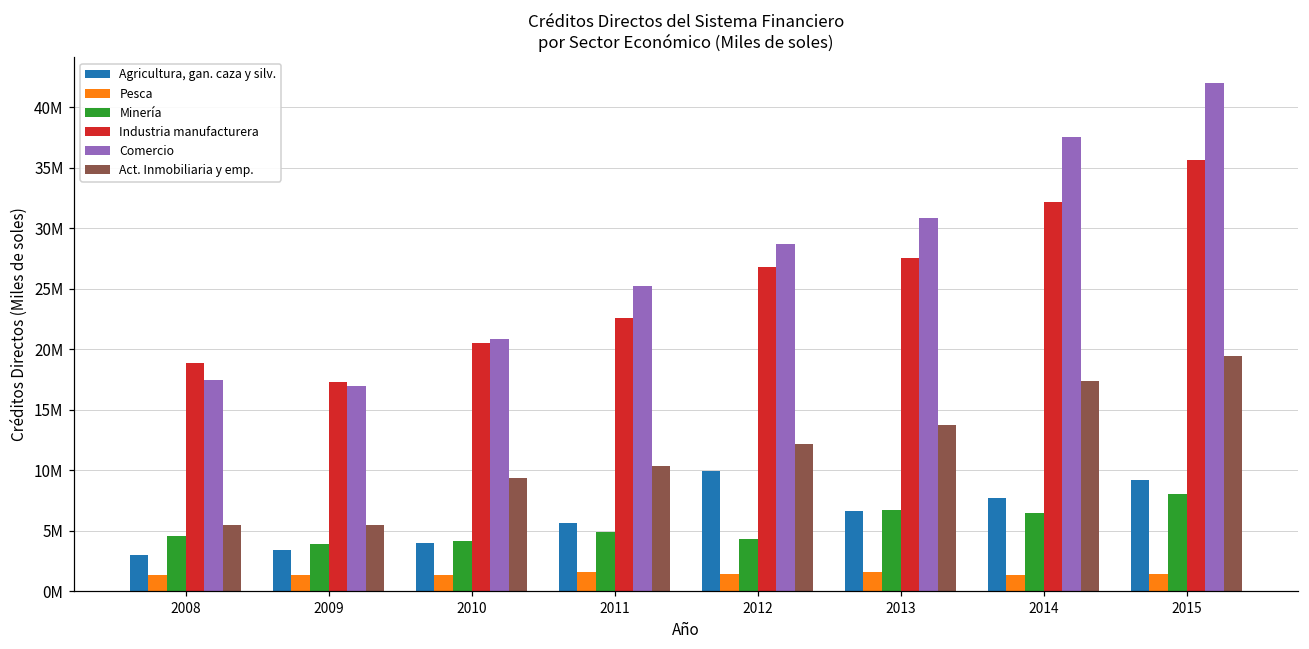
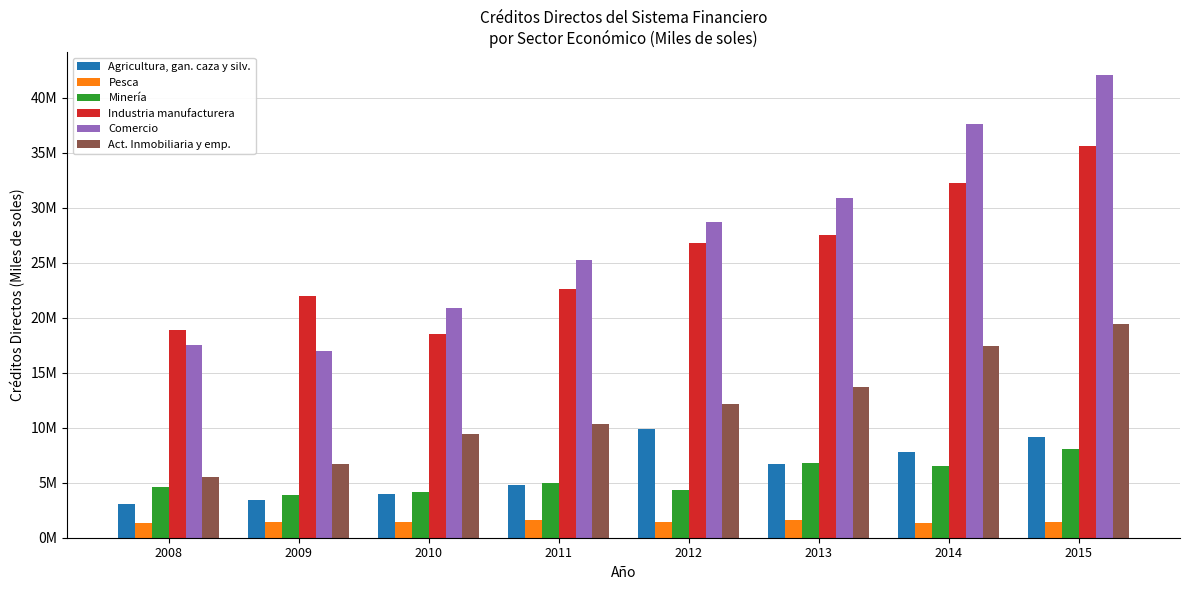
Industria manufacturera, 2009: 17300000 -> 22000000
Act. Inmobiliaria y emp., 2009: 5500000 -> 6700000
Industria manufacturera, 2010: 20500000 -> 18500000
Agricultura, gan. caza y silv., 2011: 5700000 -> 4800000
